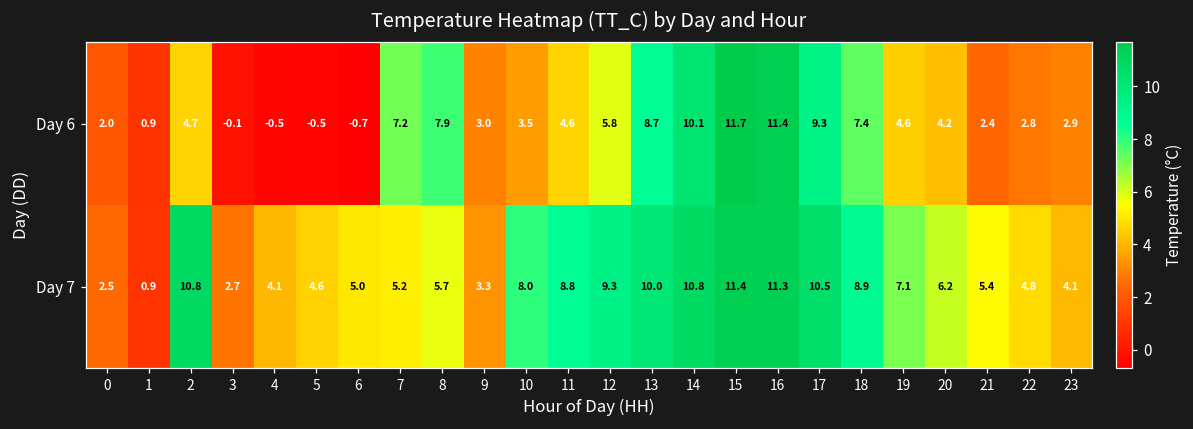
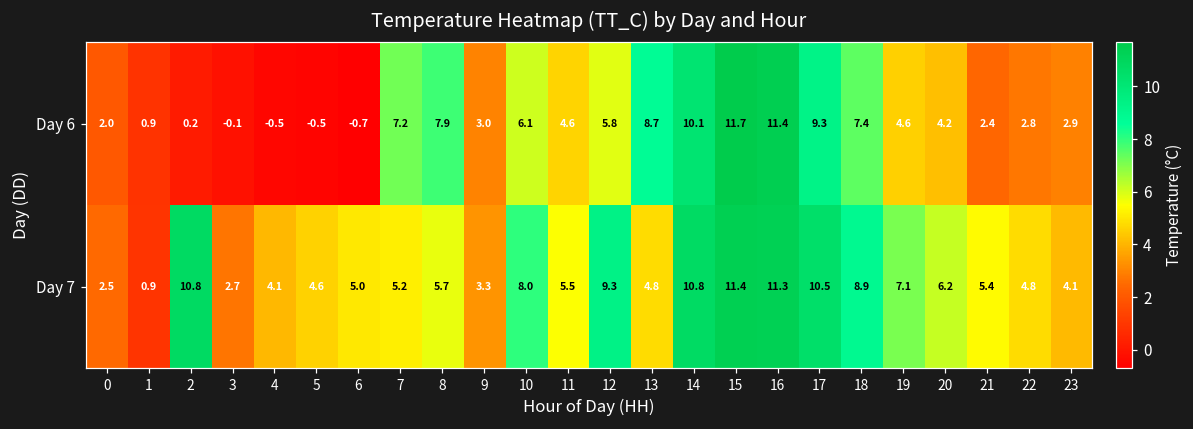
Day 6, 2: 4.7 -> 0.2
Day 6, 10: 3.5 -> 6.1
Day 7, 11: 8.8 -> 5.5
Day 7, 13: 10.0 -> 4.8
